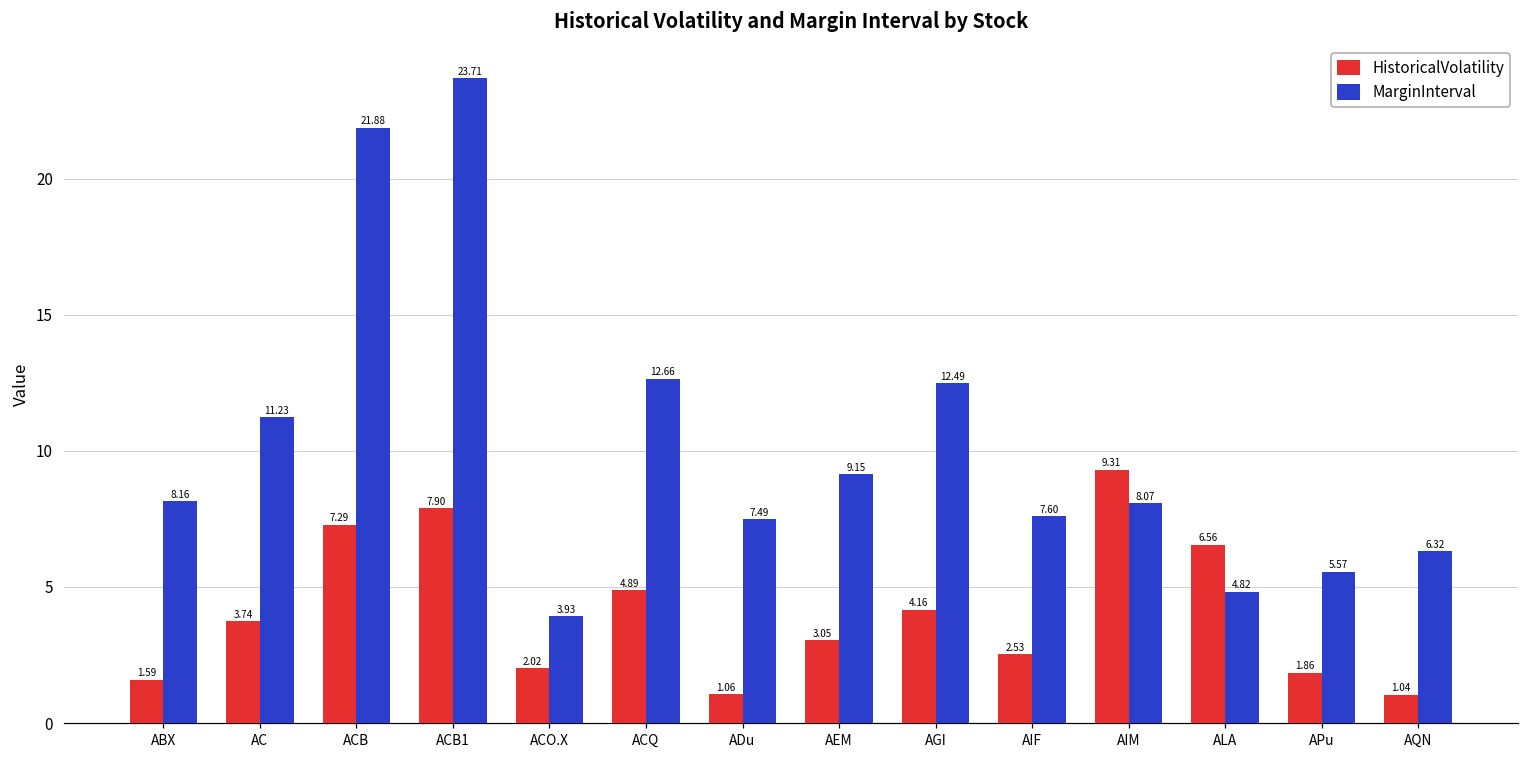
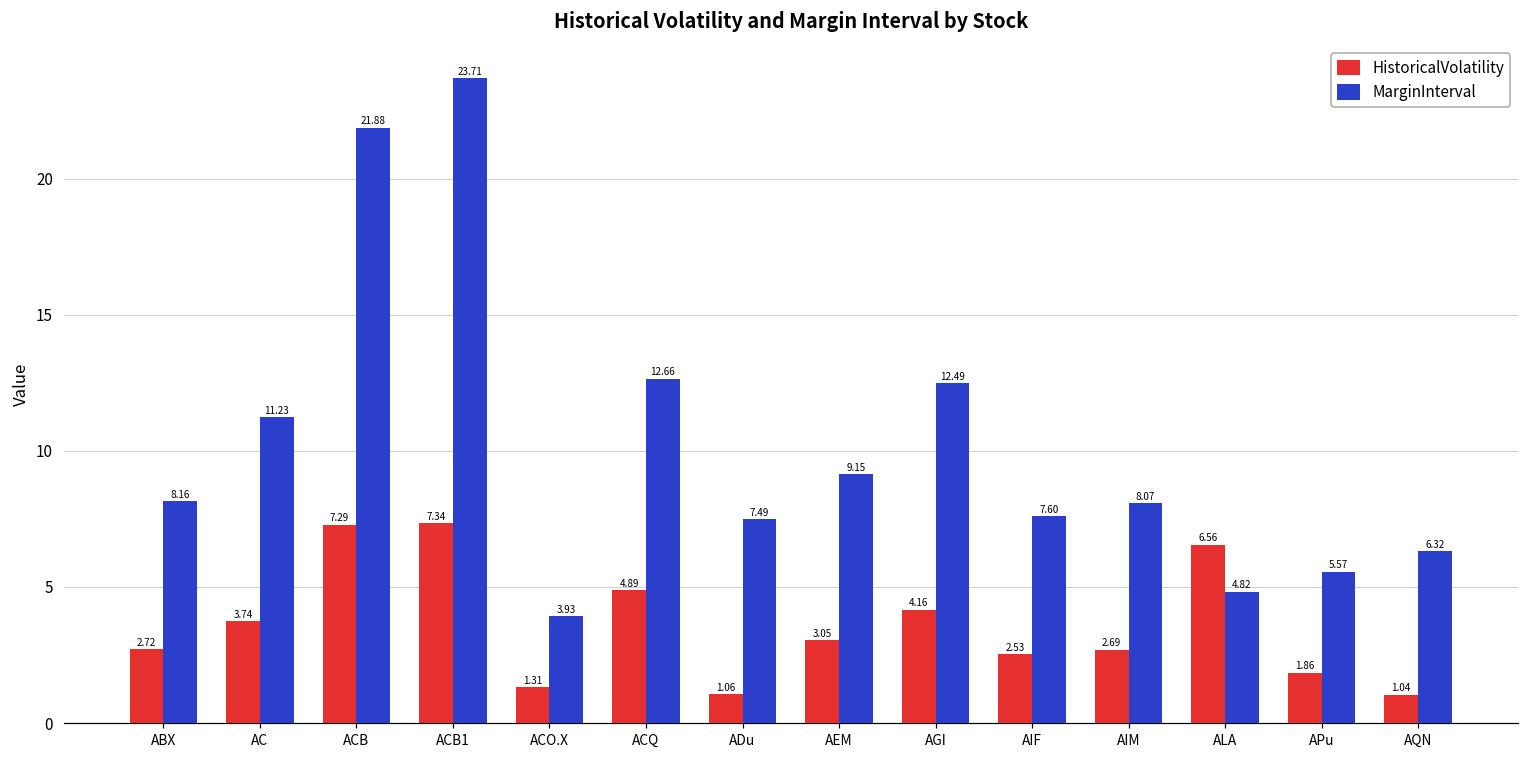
HistoricalVolatility, ABX: 1.59 -> 2.72
HistoricalVolatility, ACB1: 7.90 -> 7.34
HistoricalVolatility, ACO.X: 2.02 -> 1.31
HistoricalVolatility, AIM: 9.31 -> 2.69
